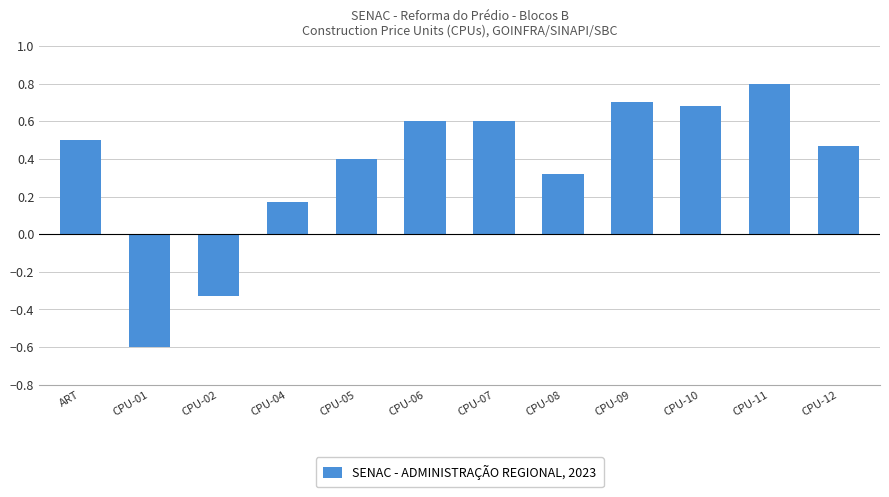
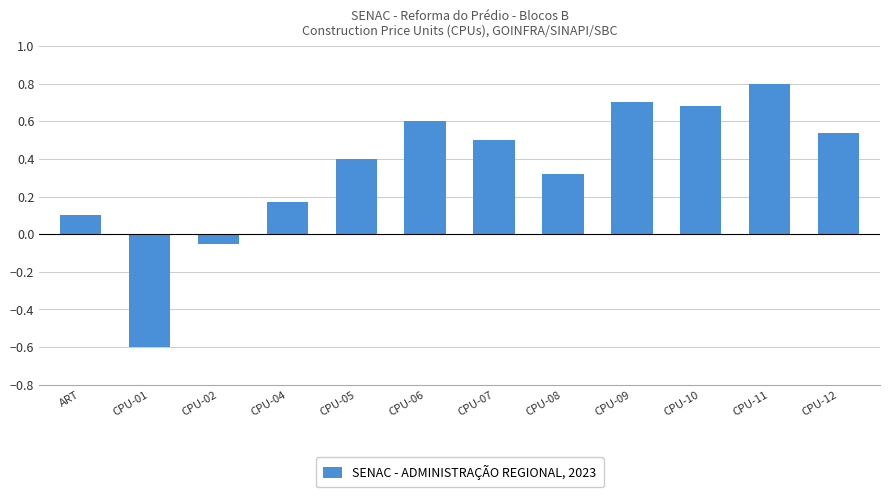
ART: 0.5 -> 0.1
CPU-02: -0.33 -> -0.05
CPU-07: 0.6 -> 0.5
CPU-12: 0.47 -> 0.54
